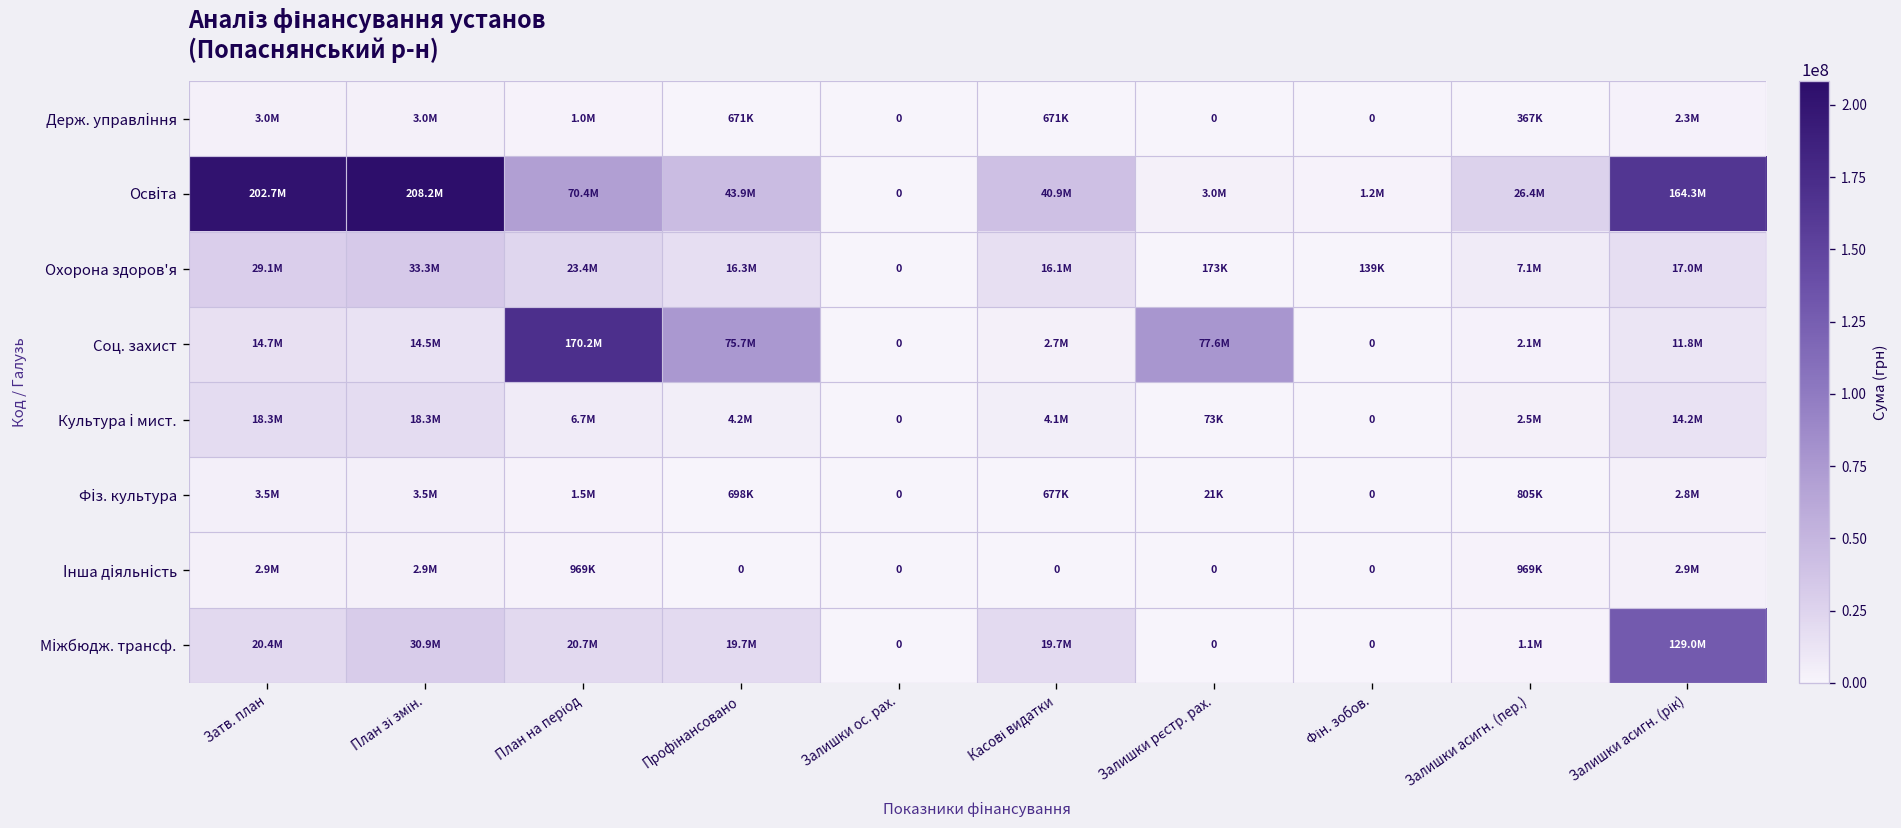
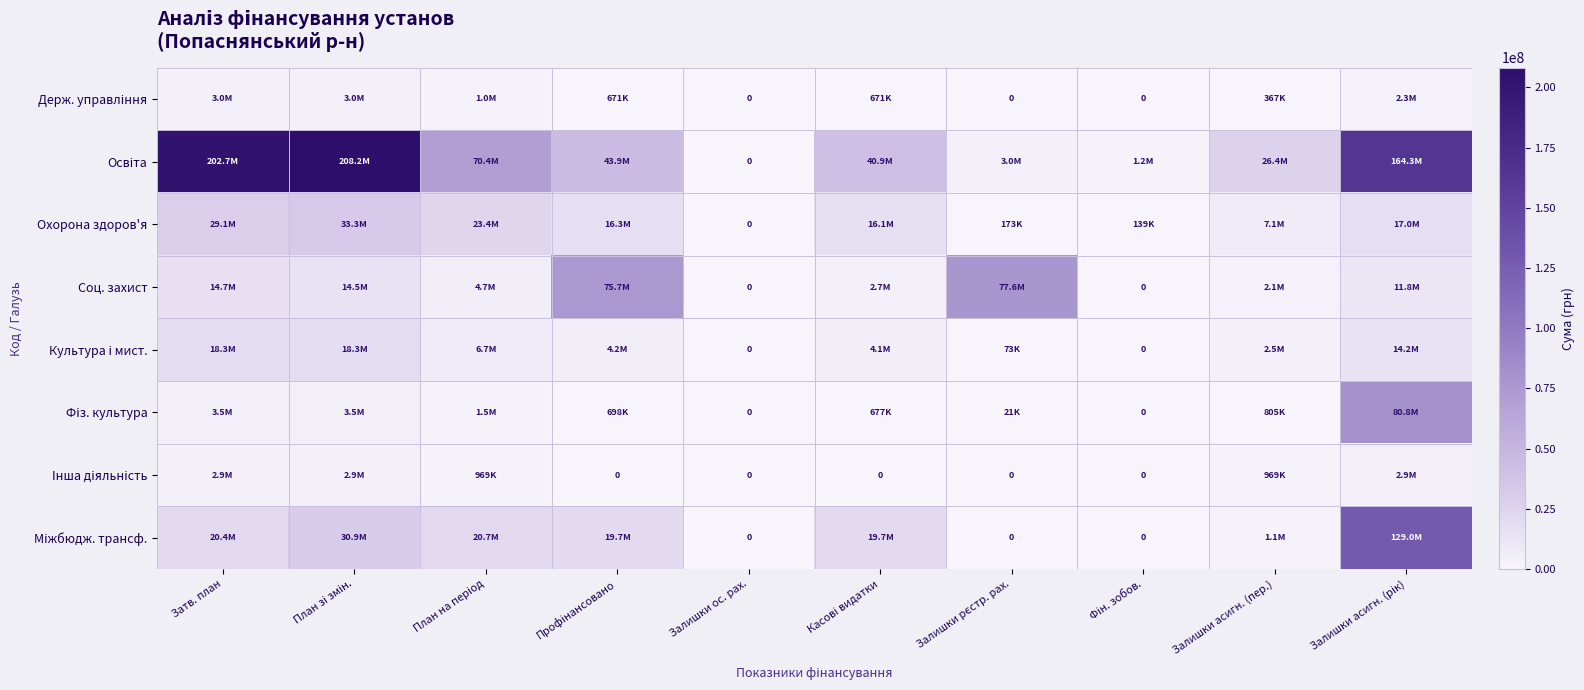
Соц. захист, План на період: 170.2M -> 4.7M
Фіз. культура, Залишки асигн. (рік): 2.8M -> 80.8M
